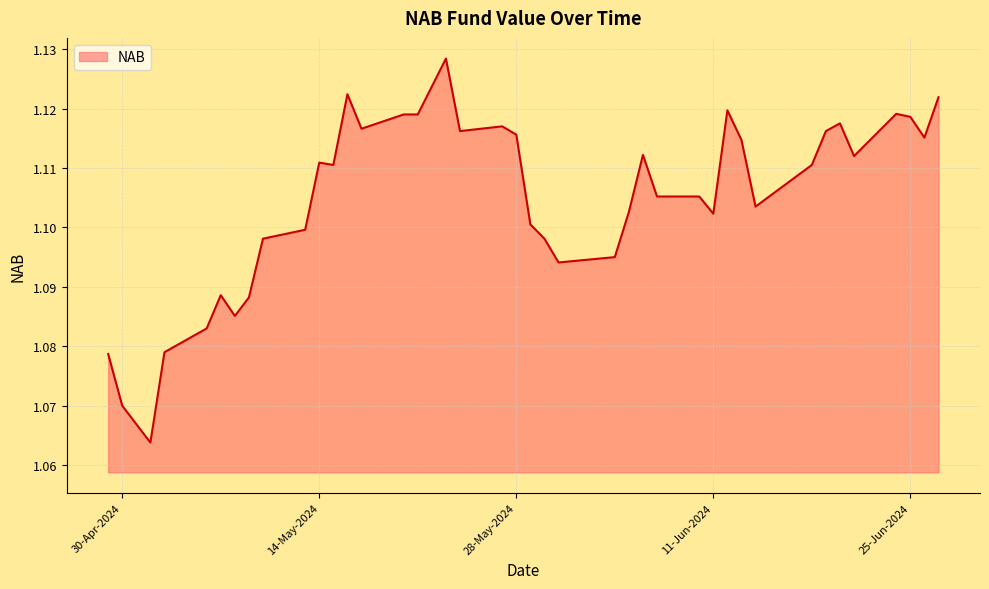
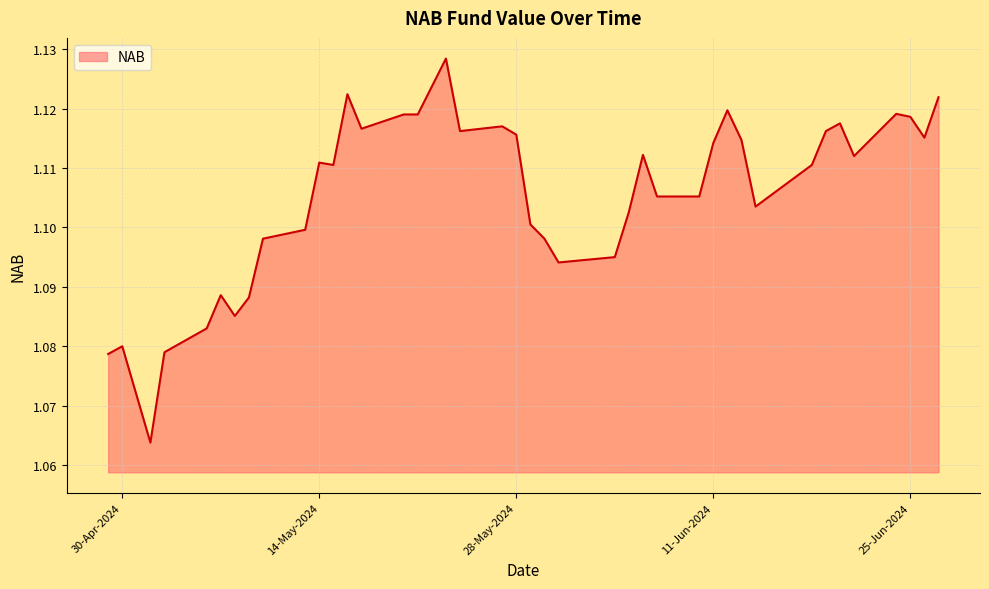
30-Apr-2024: 1.07 -> 1.08
11-Jun-2024: 1.102 -> 1.114
